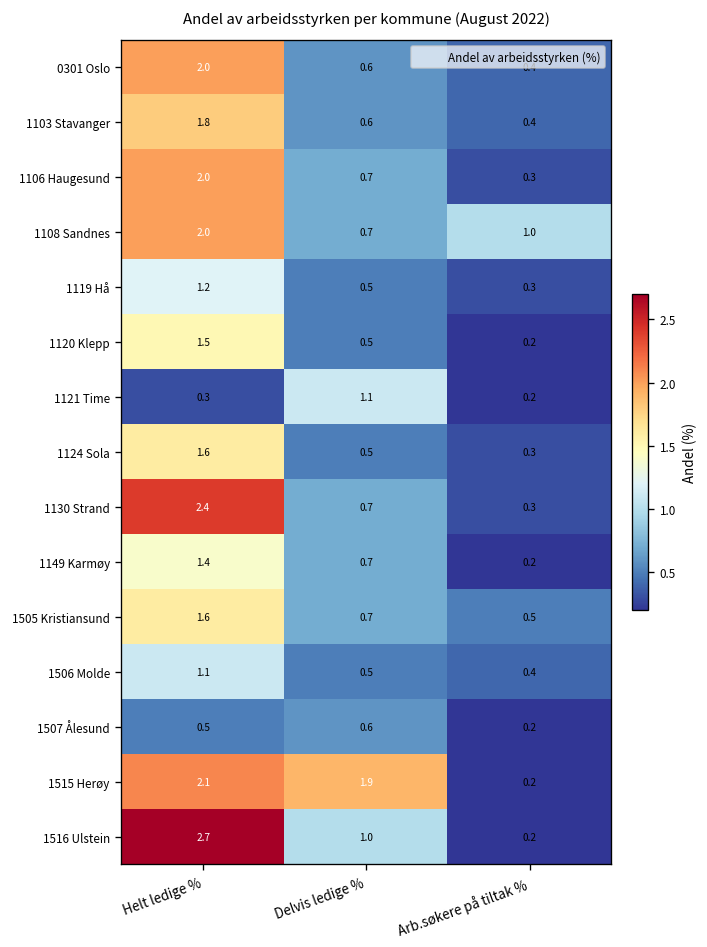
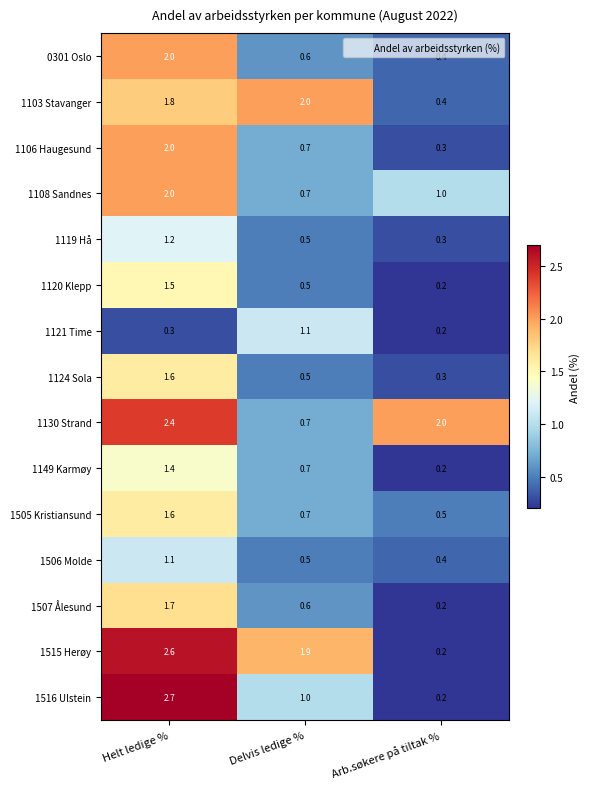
1103 Stavanger, Delvis ledige %: 0.6 -> 2.0
1130 Strand, Arb.søkere på tiltak %: 0.3 -> 2.0
1507 Ålesund, Helt ledige %: 0.5 -> 1.7
1515 Herøy, Helt ledige %: 2.1 -> 2.6
